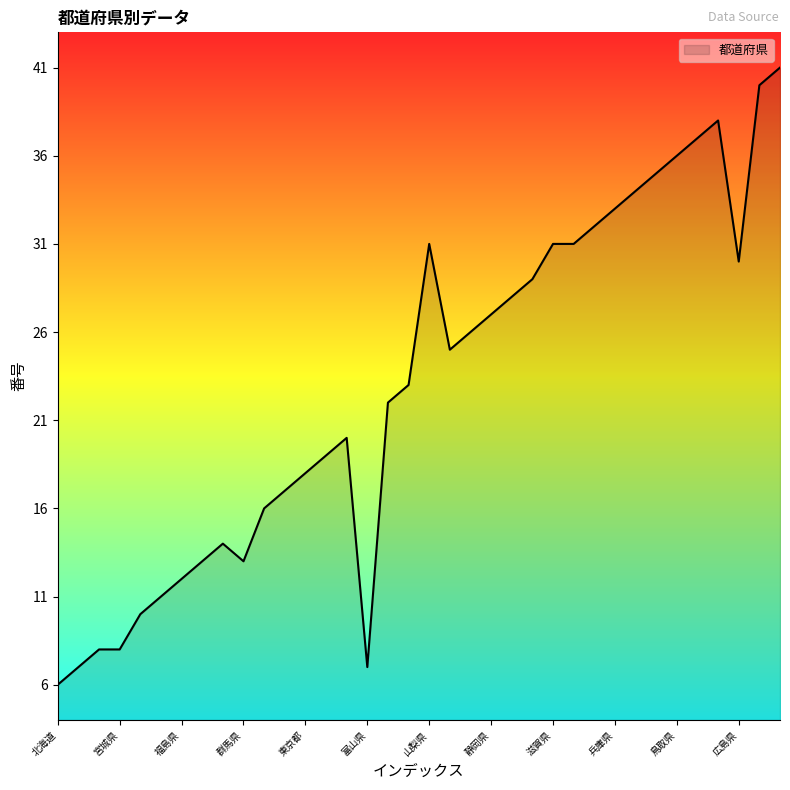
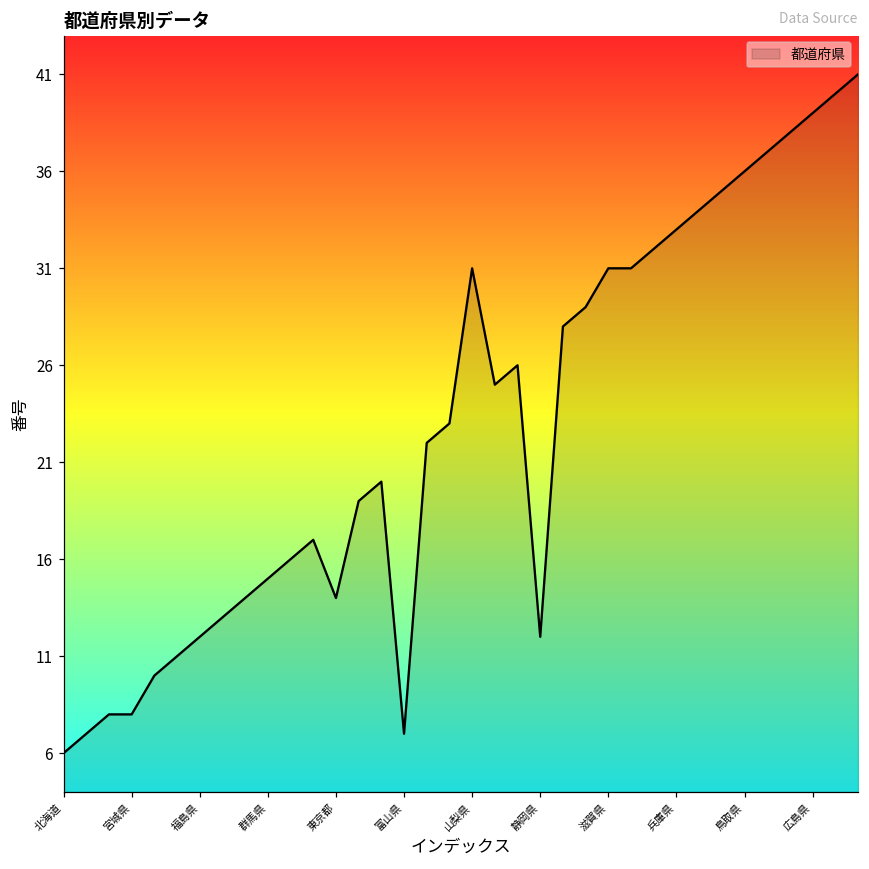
群馬県: 13 -> 15
東京都: 18 -> 14
静岡県: 27 -> 12
広島県: 30 -> 39
